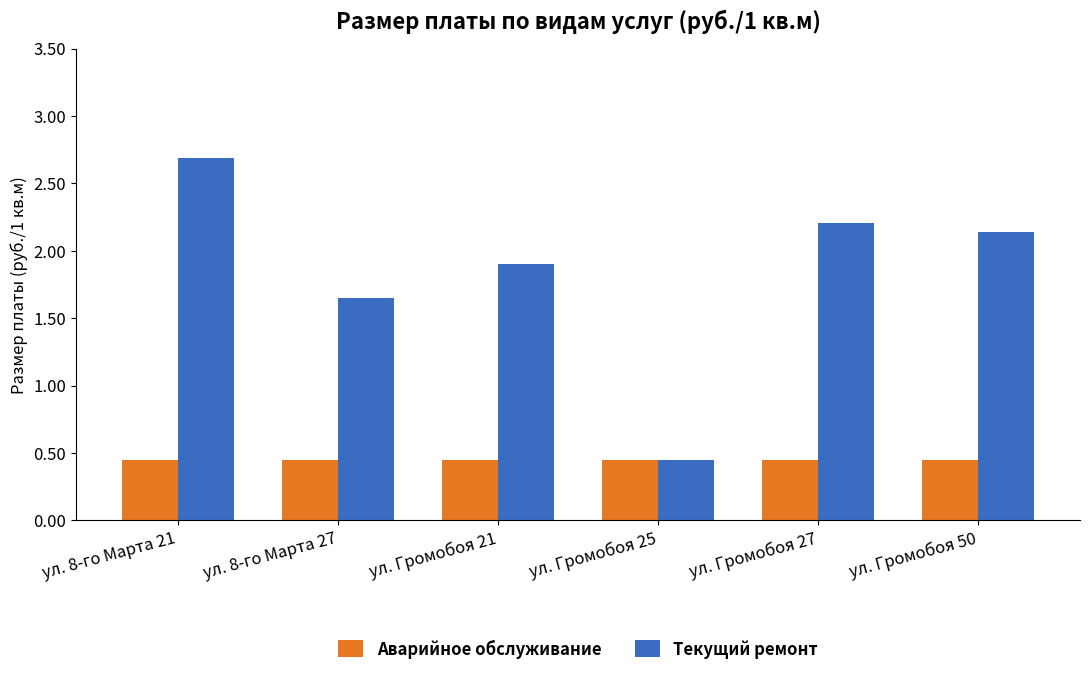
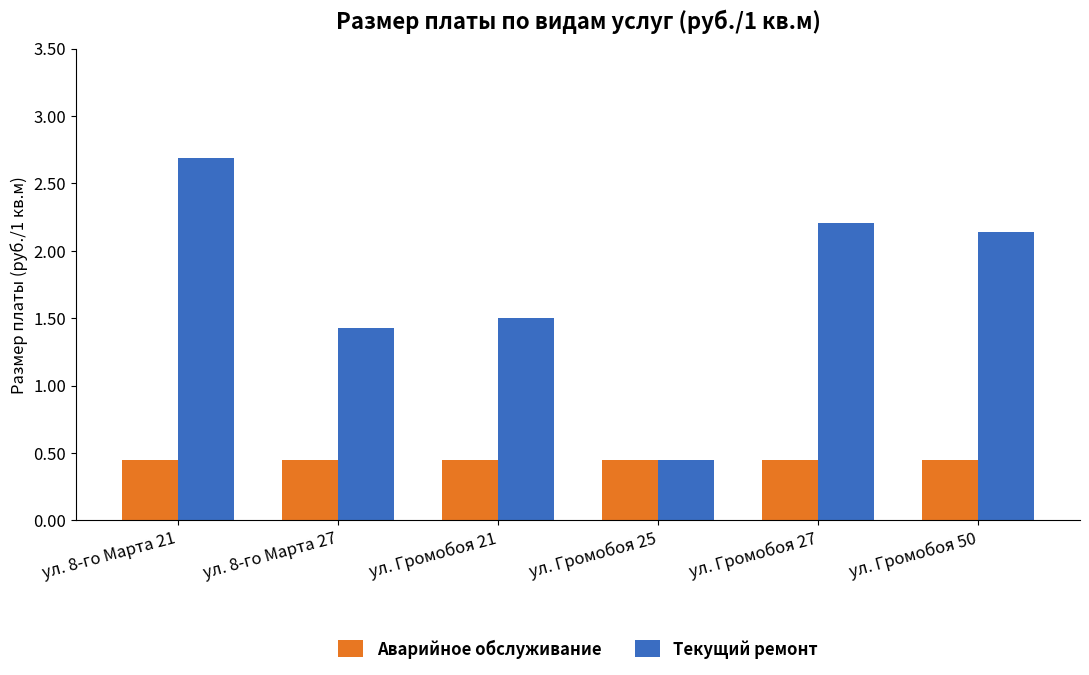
Текущий ремонт, ул. 8-го Марта 27: 1.65 -> 1.43
Текущий ремонт, ул. Громобоя 21: 1.9 -> 1.5
